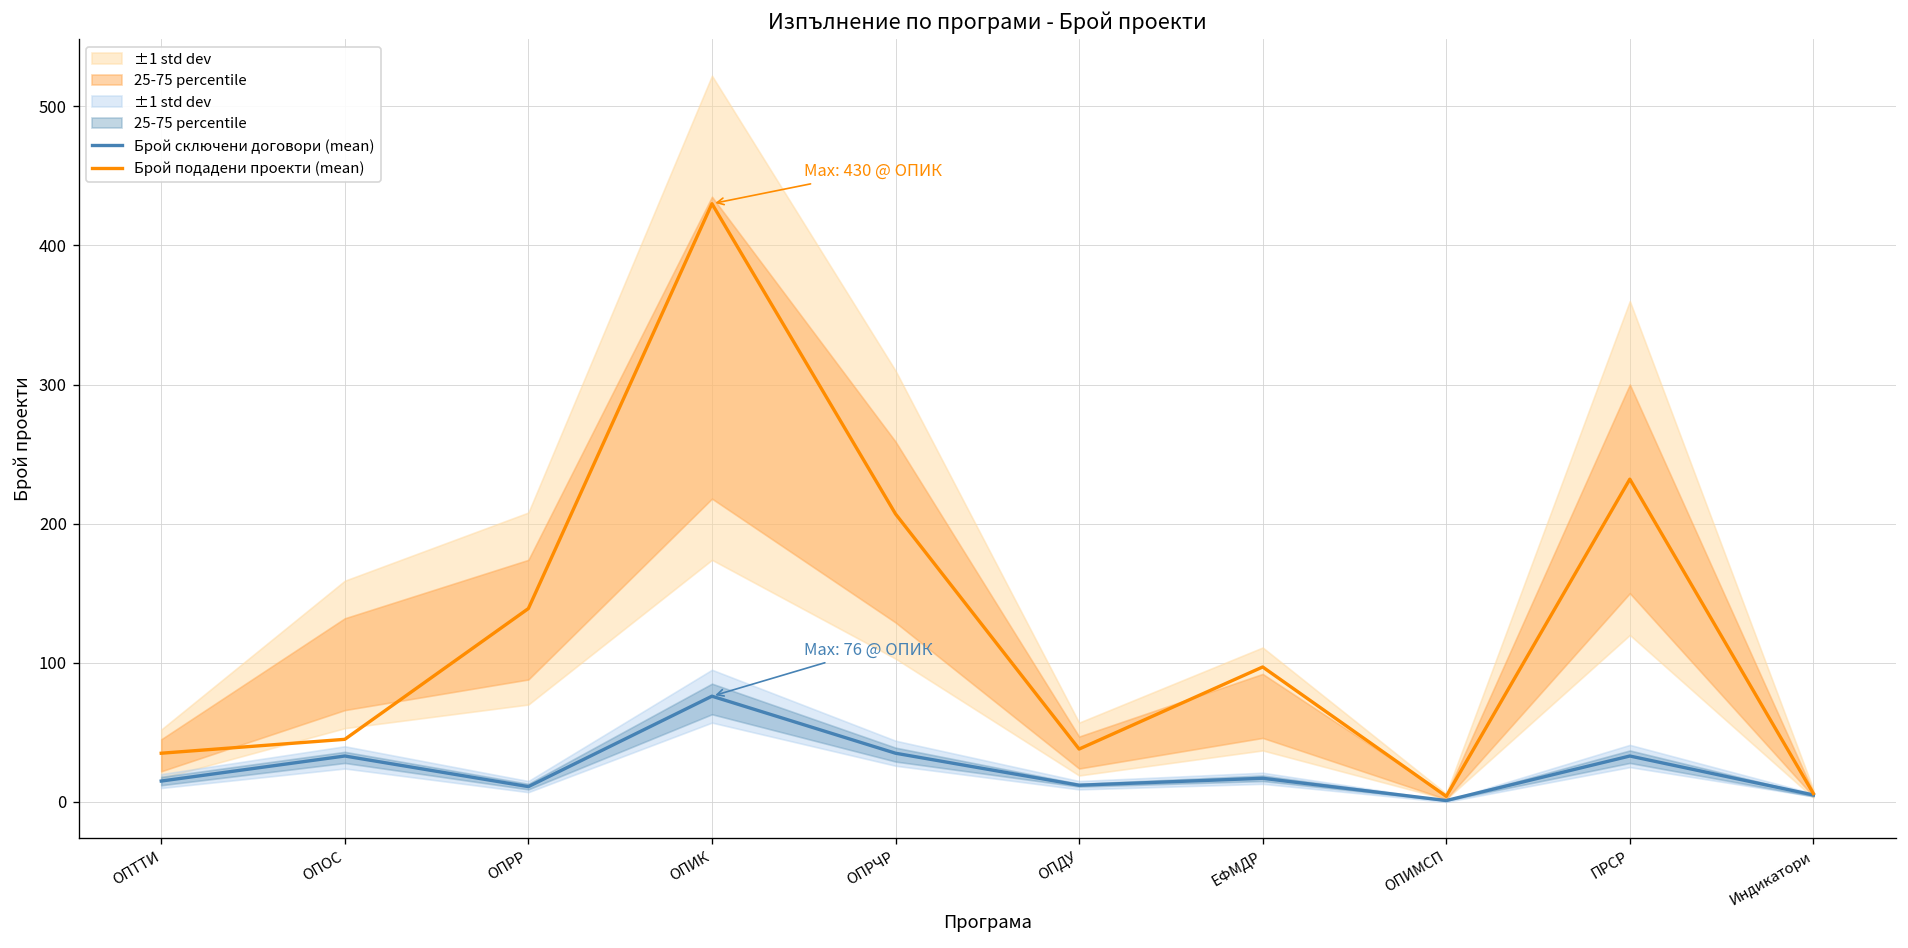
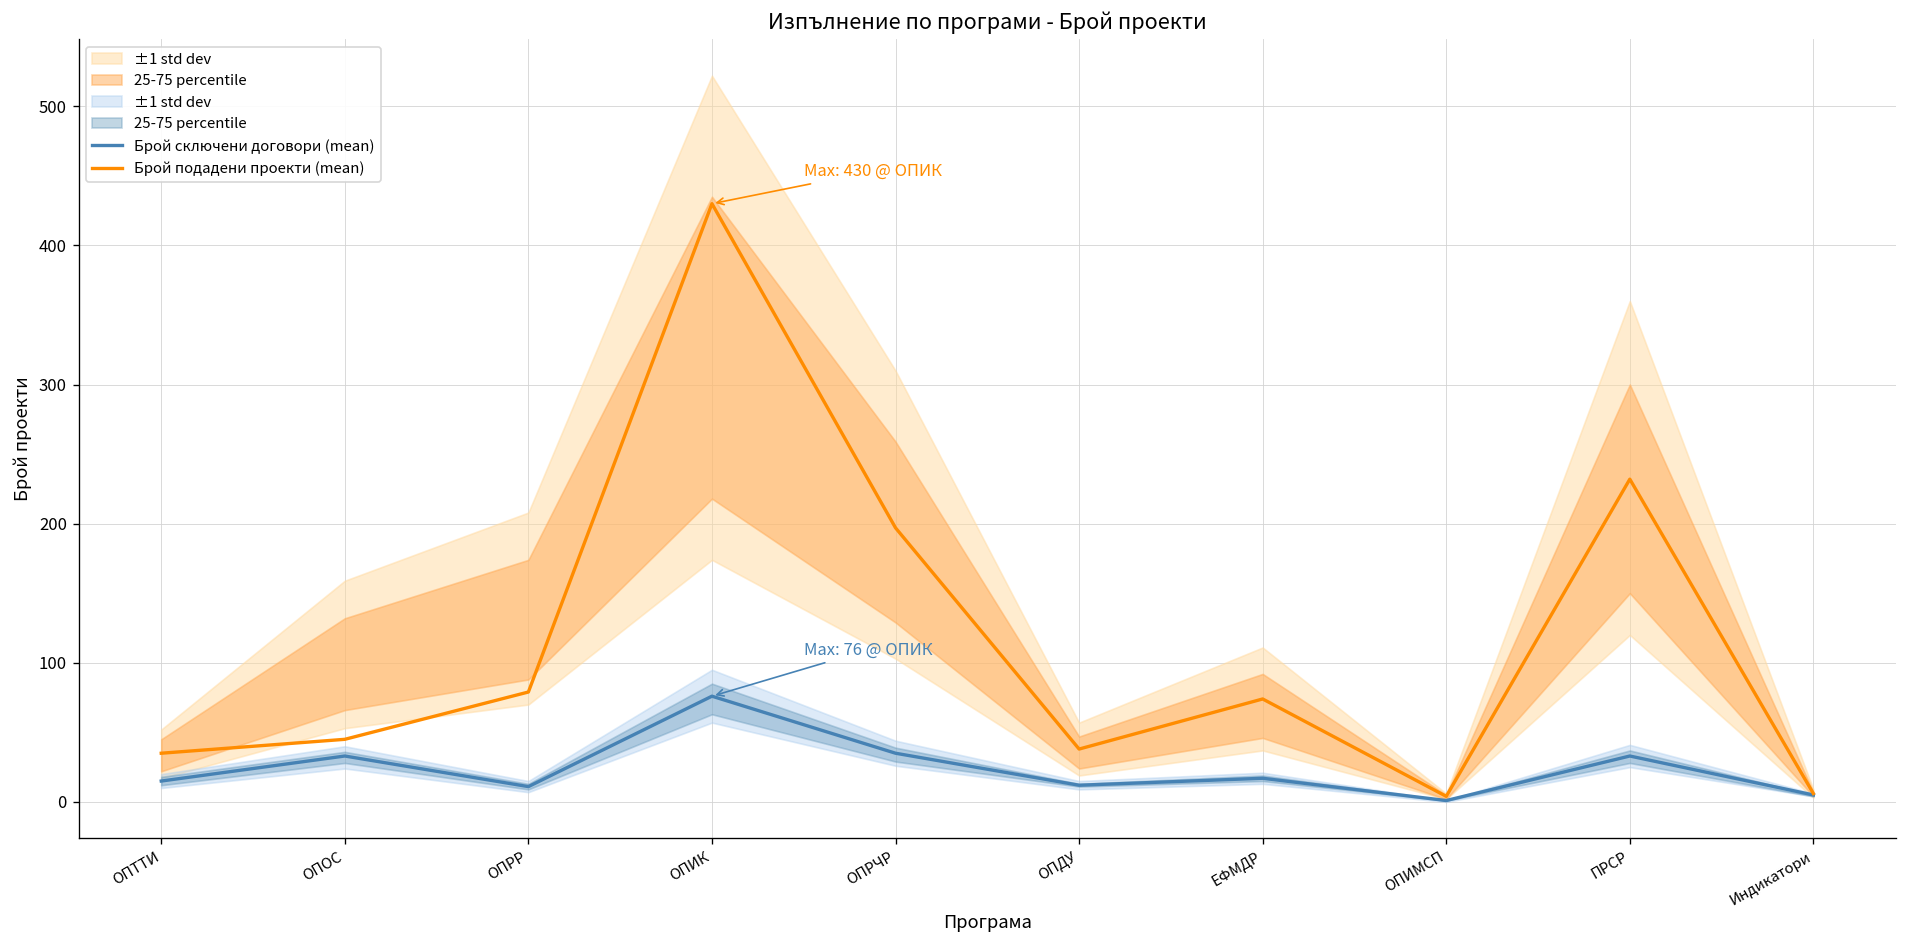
Брой подадени проекти (mean), ОПРР: 139 -> 79
Брой подадени проекти (mean), ОПРЧР: 207 -> 197
Брой подадени проекти (mean), ЕФМДР: 97 -> 74
